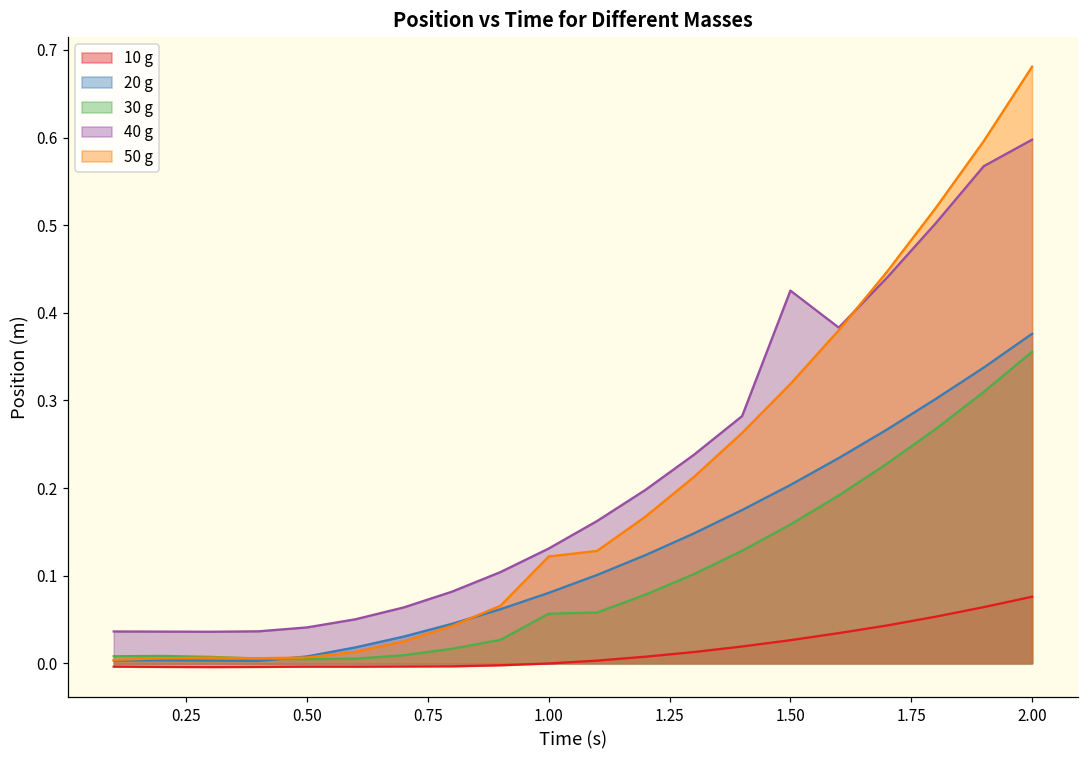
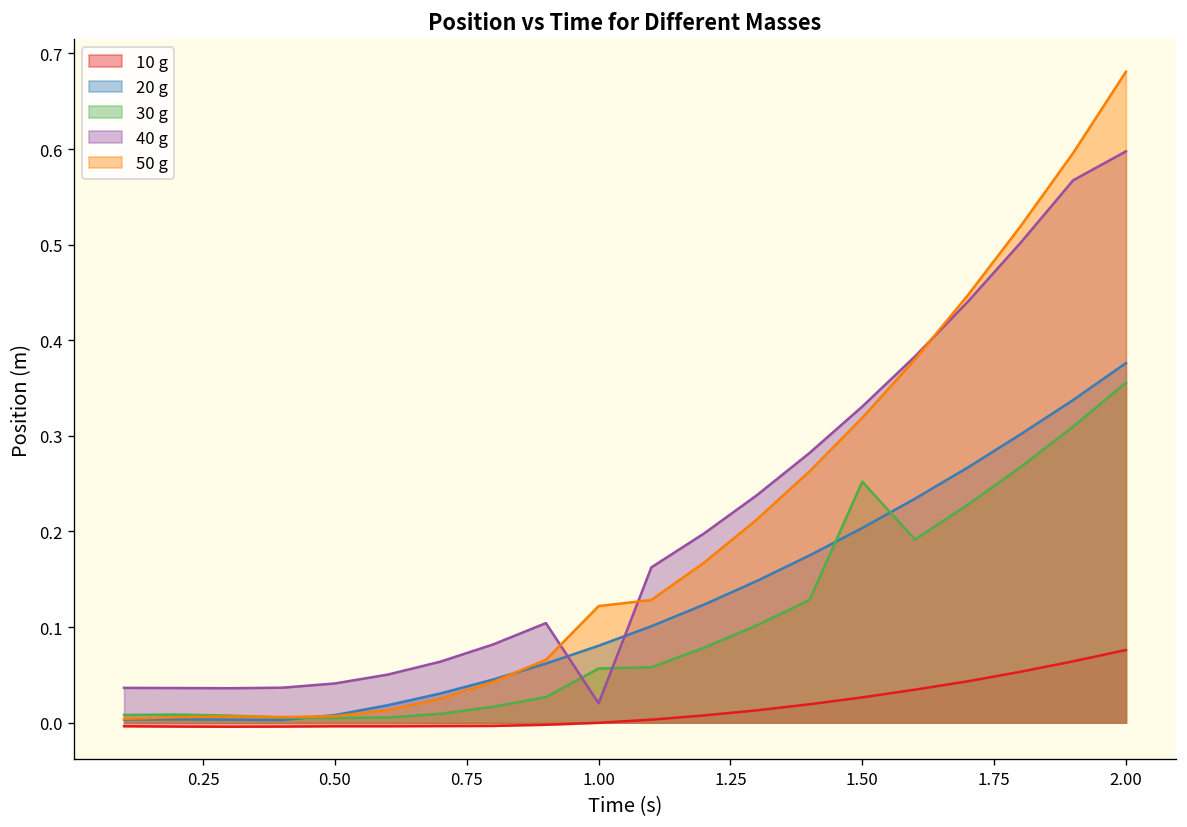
40 g, 1.00: 0.13 -> 0.02
30 g, 1.50: 0.16 -> 0.25
40 g, 1.50: 0.43 -> 0.33
